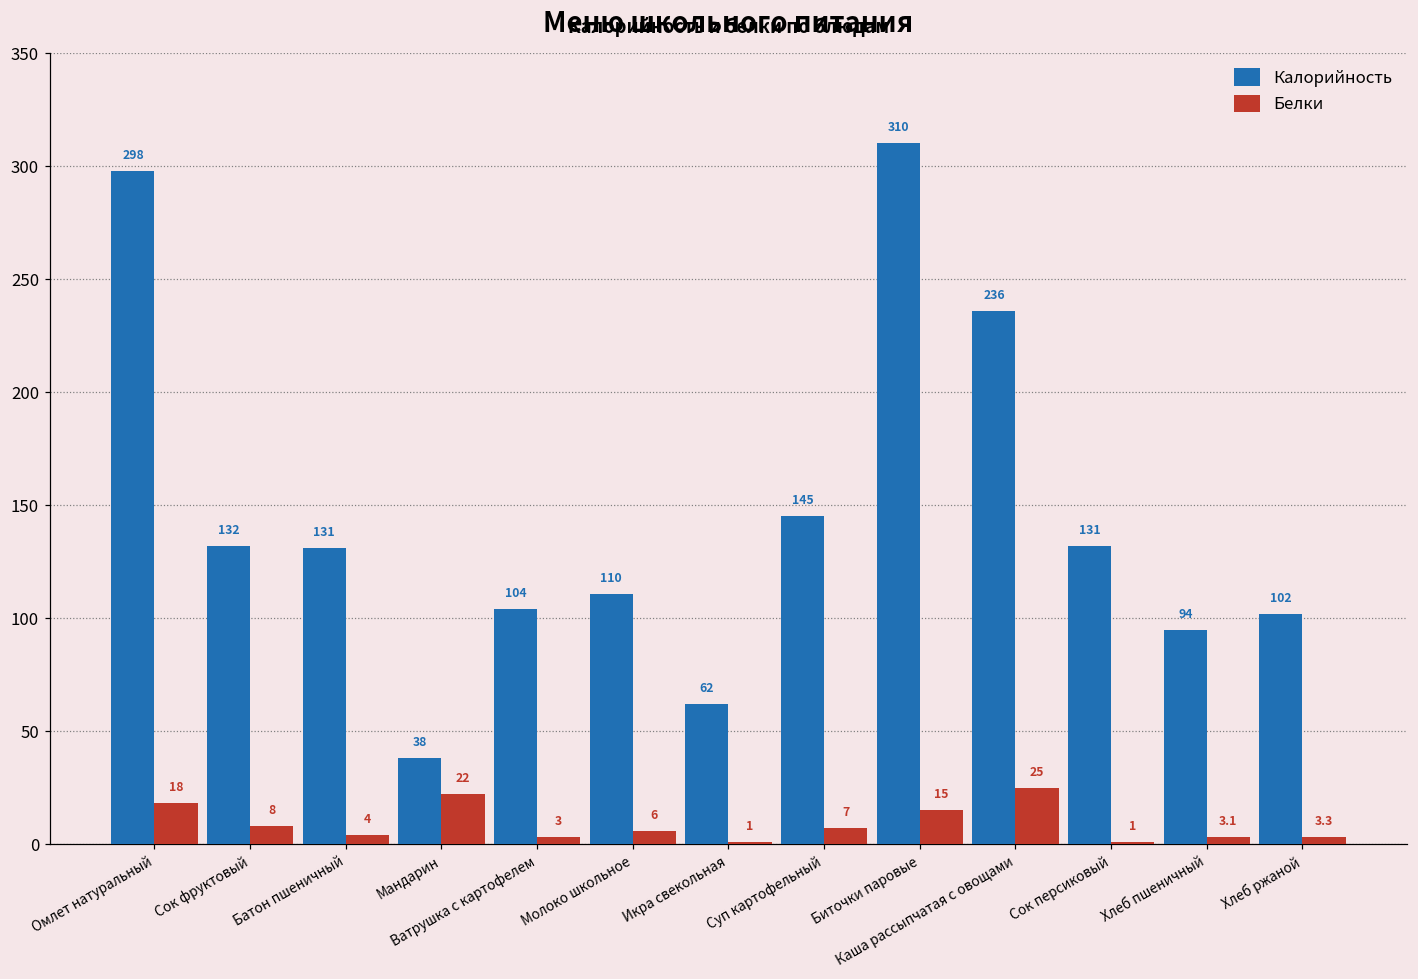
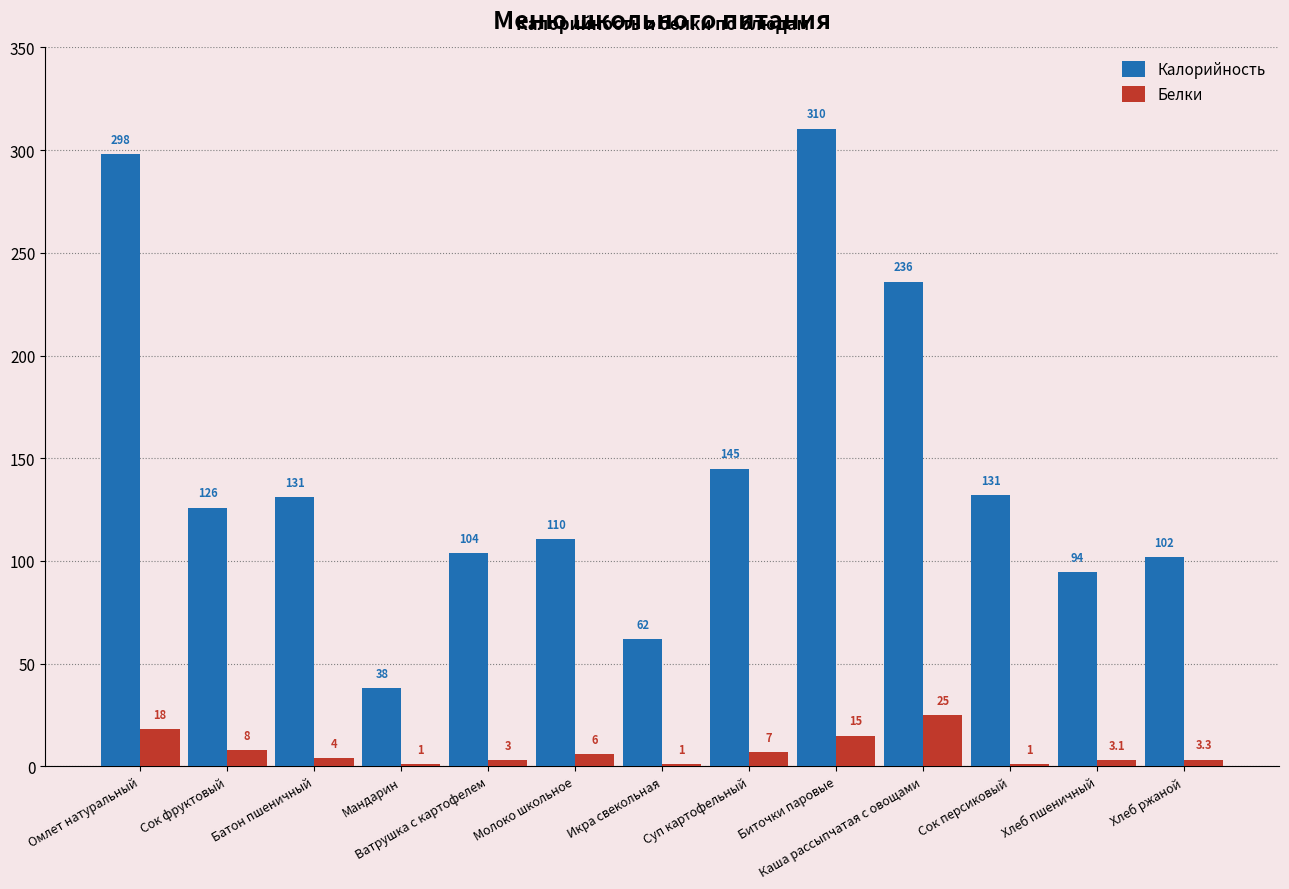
Калорийность, Сок фруктовый: 132 -> 126
Белки, Мандарин: 22 -> 1
